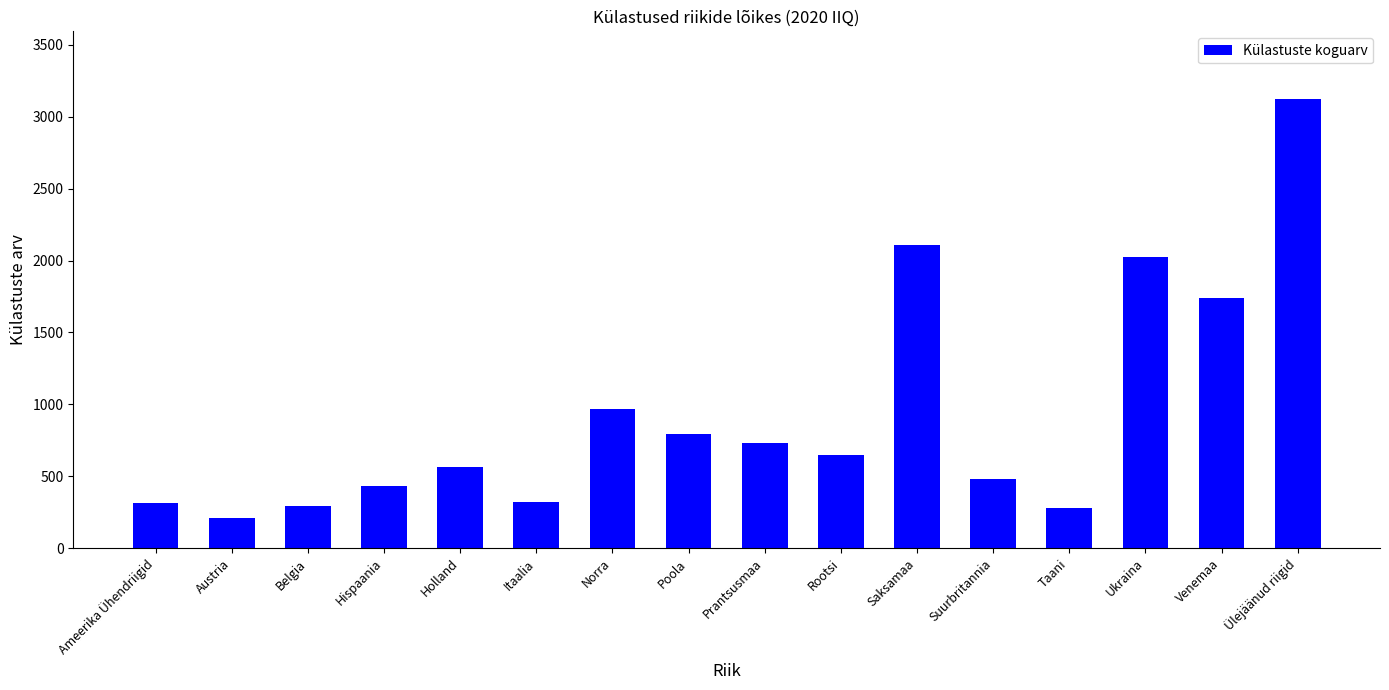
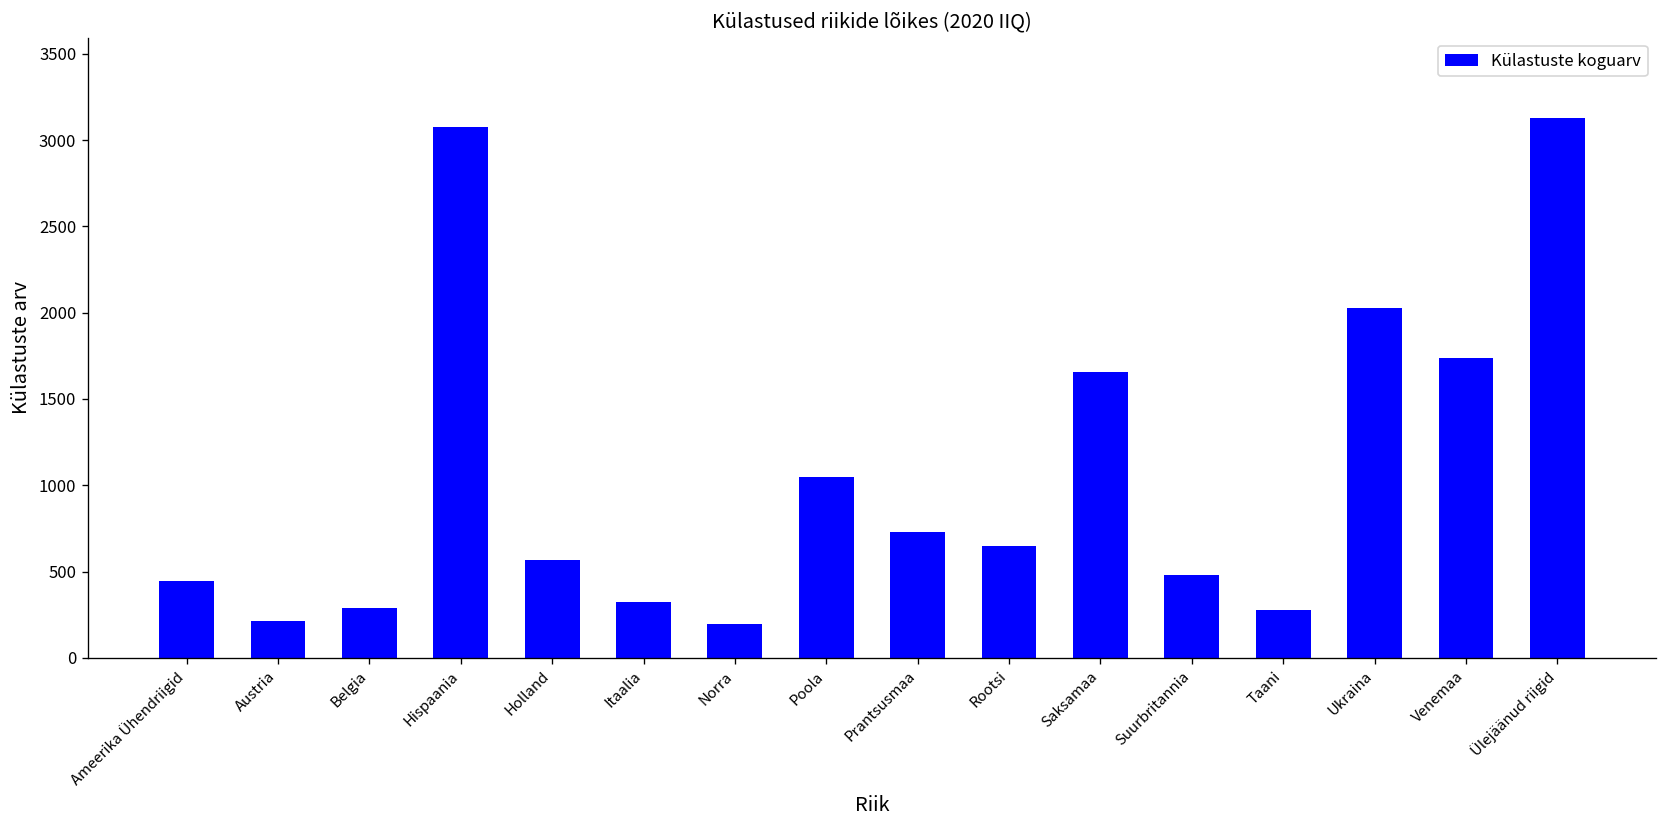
Ameerika Ühendriigid: 310 -> 450
Hispaania: 430 -> 3080
Norra: 970 -> 200
Poola: 790 -> 1050
Saksamaa: 2110 -> 1660
